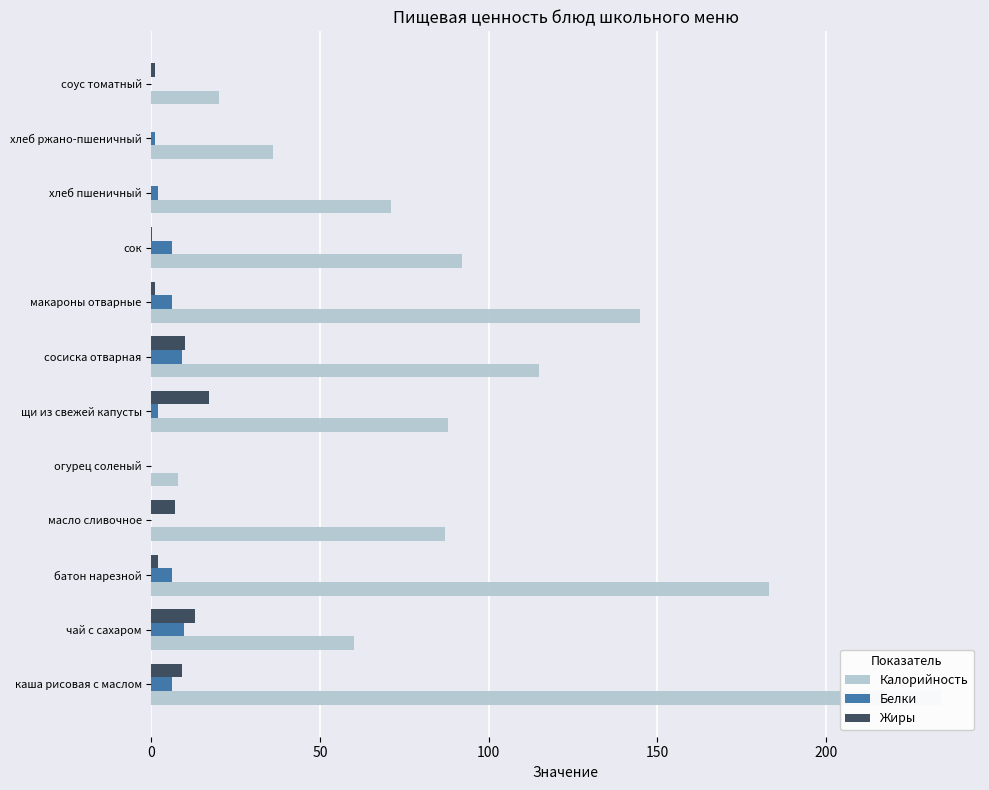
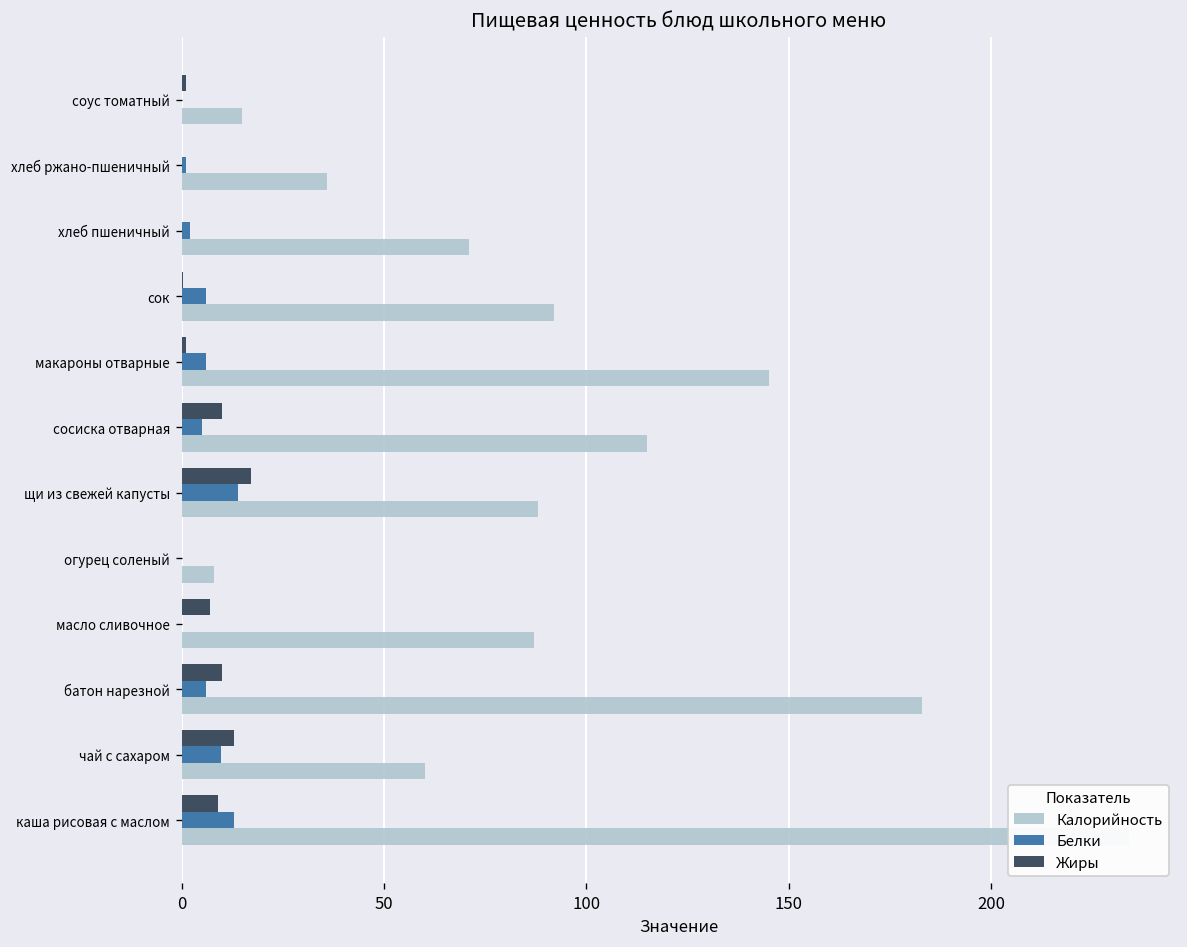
Калорийность, соус томатный: 20 -> 15
Белки, сосиска отварная: 9 -> 5
Белки, щи из свежей капусты: 2 -> 14
Жиры, батон нарезной: 2 -> 10
Белки, каша рисовая с маслом: 6 -> 13
